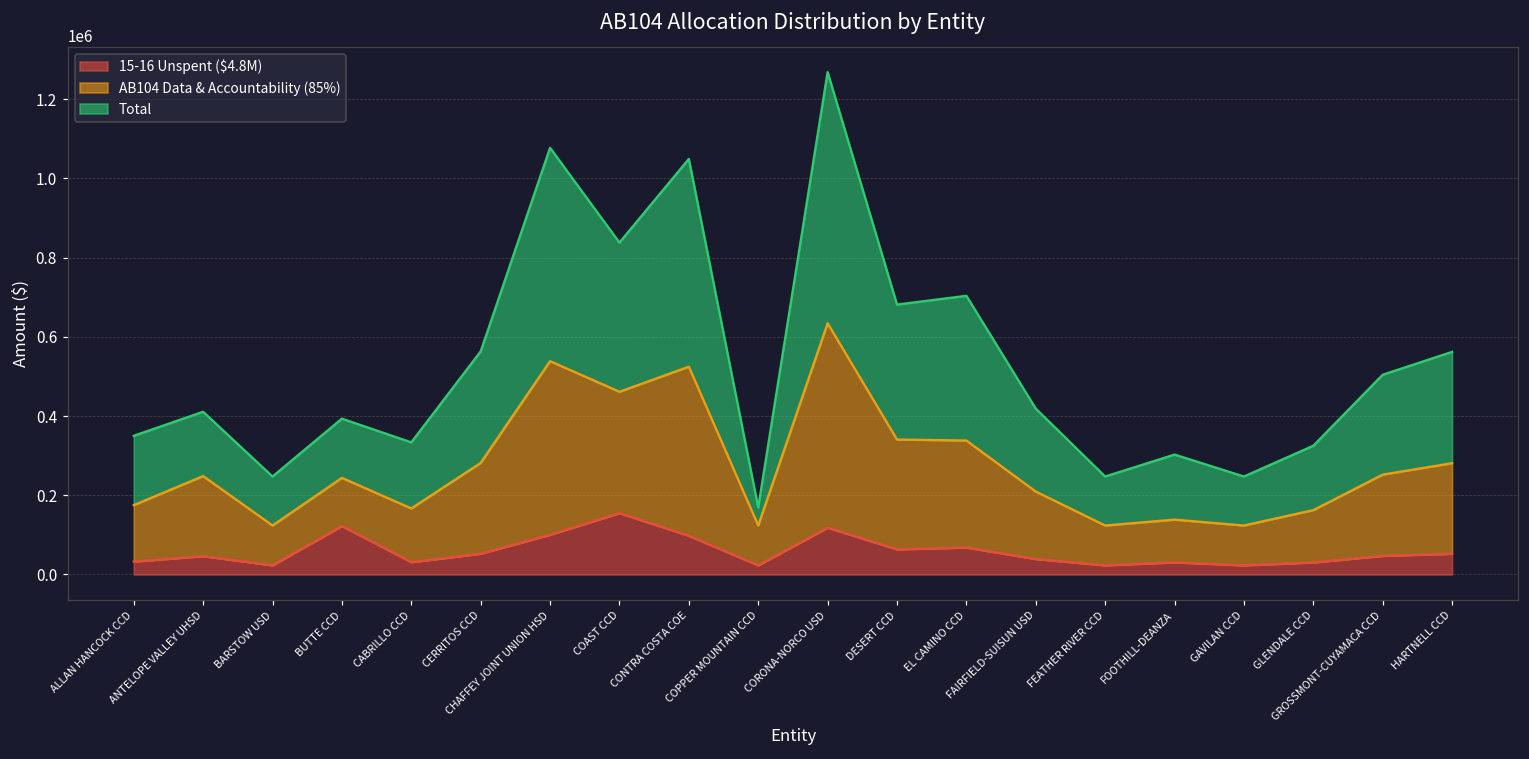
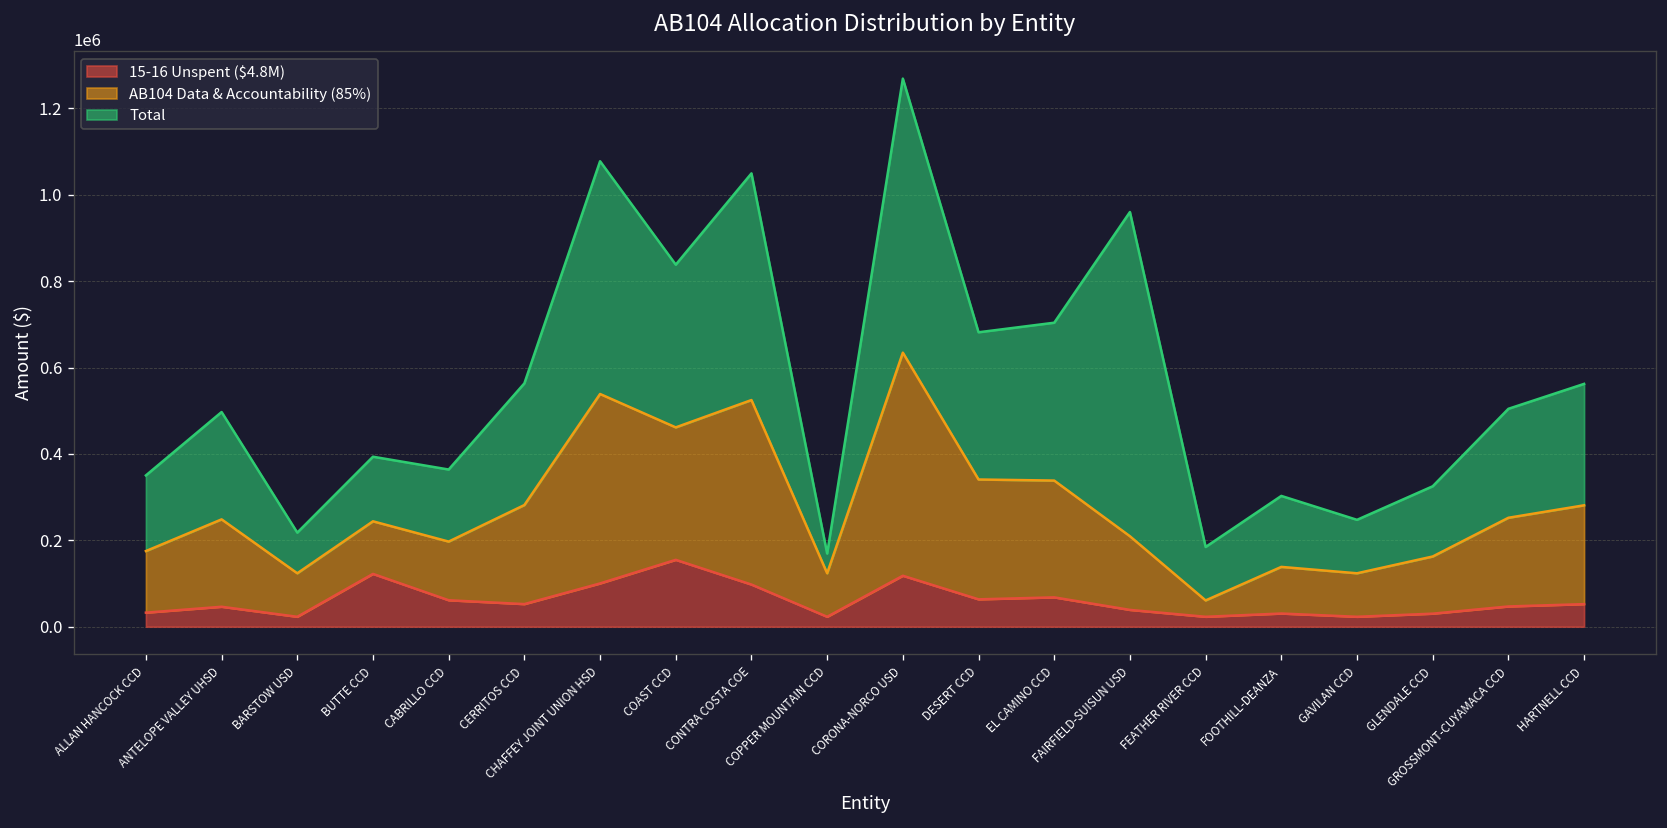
Total, ANTELOPE VALLEY UHSD: 160000 -> 250000
Total, BARSTOW USD: 120000 -> 90000
15-16 Unspent ($4.8M), CABRILLO CCD: 30000 -> 60000
Total, FAIRFIELD-SUISUN USD: 210000 -> 750000
AB104 Data & Accountability (85%), FEATHER RIVER CCD: 100000 -> 40000
